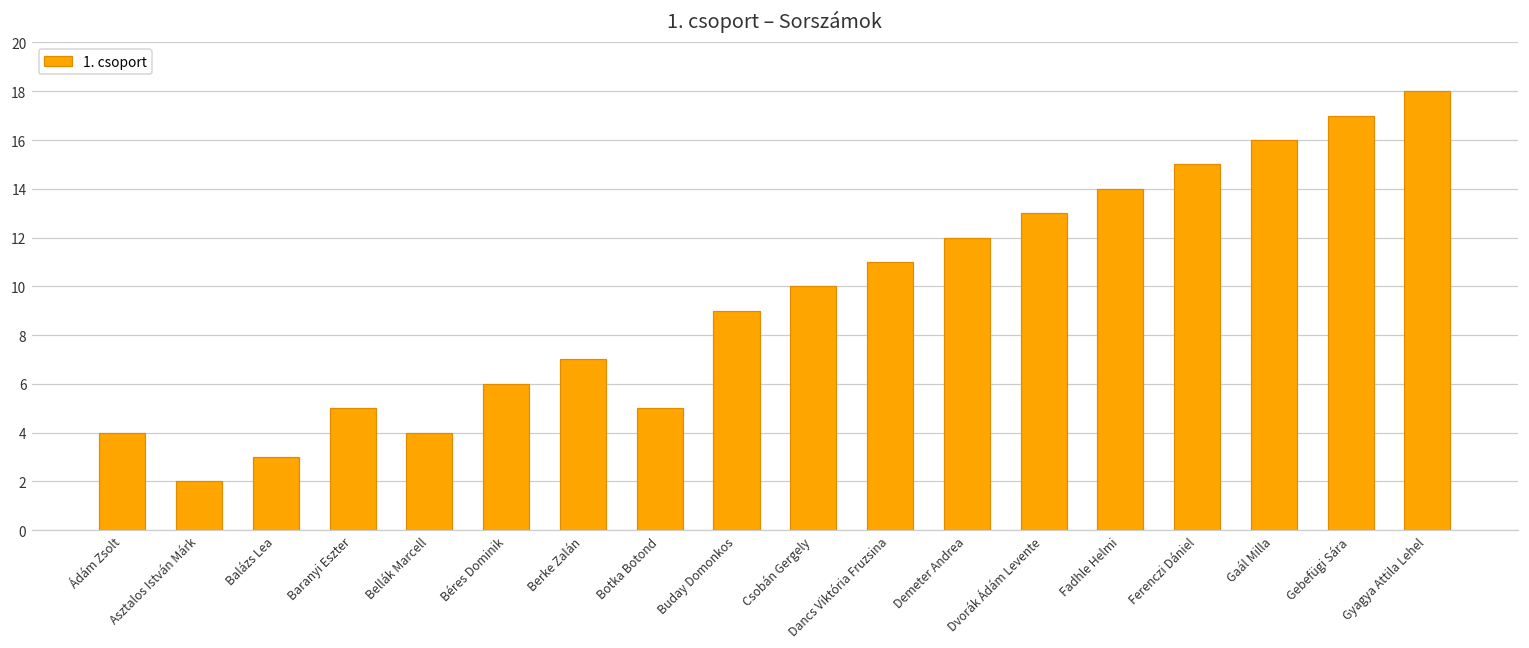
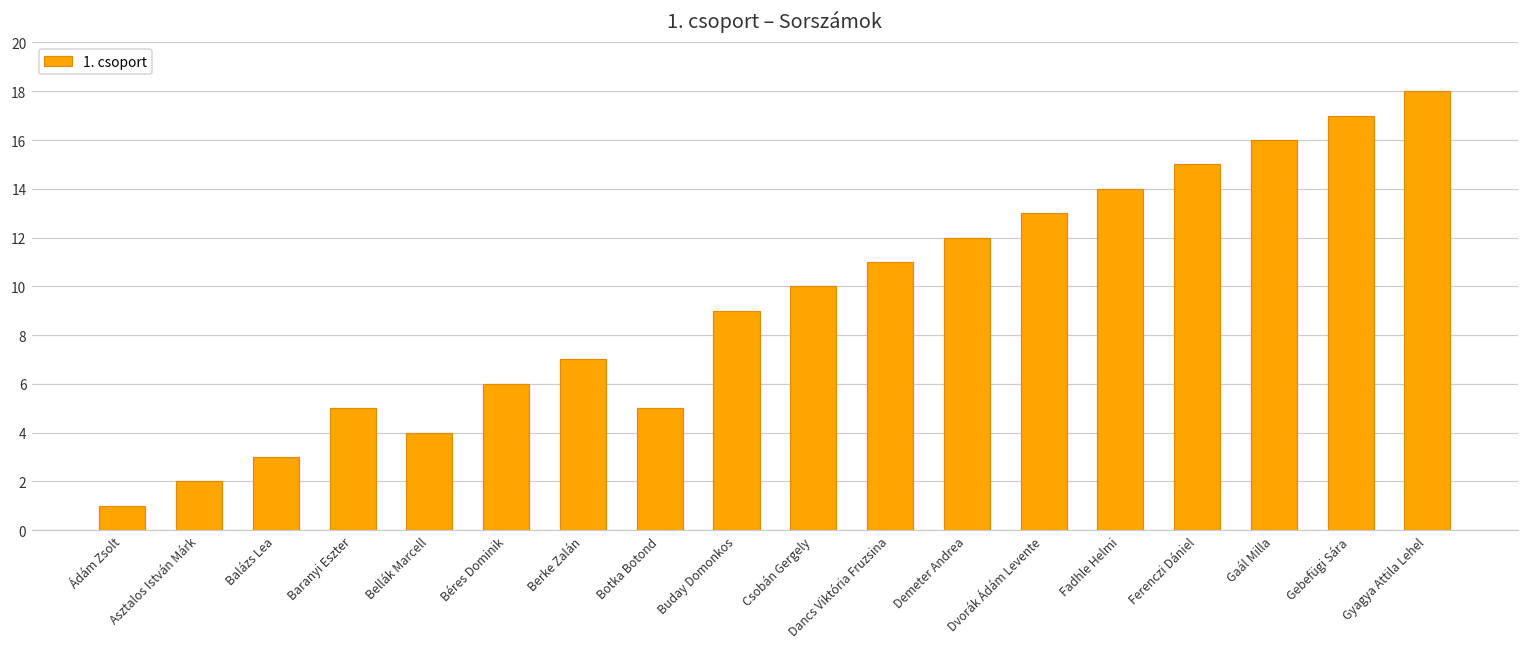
Ádám Zsolt: 4 -> 1
